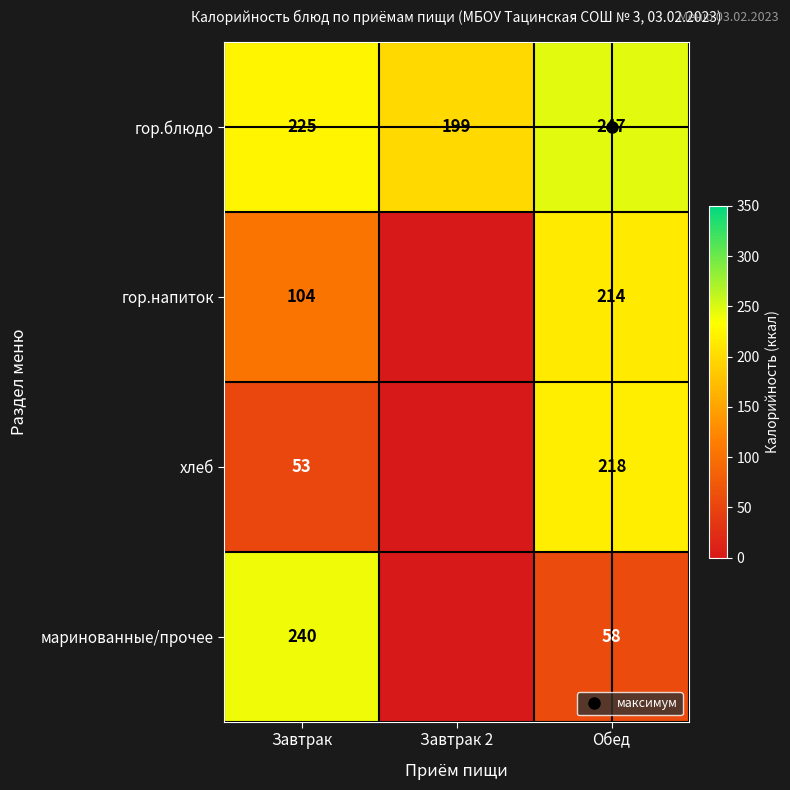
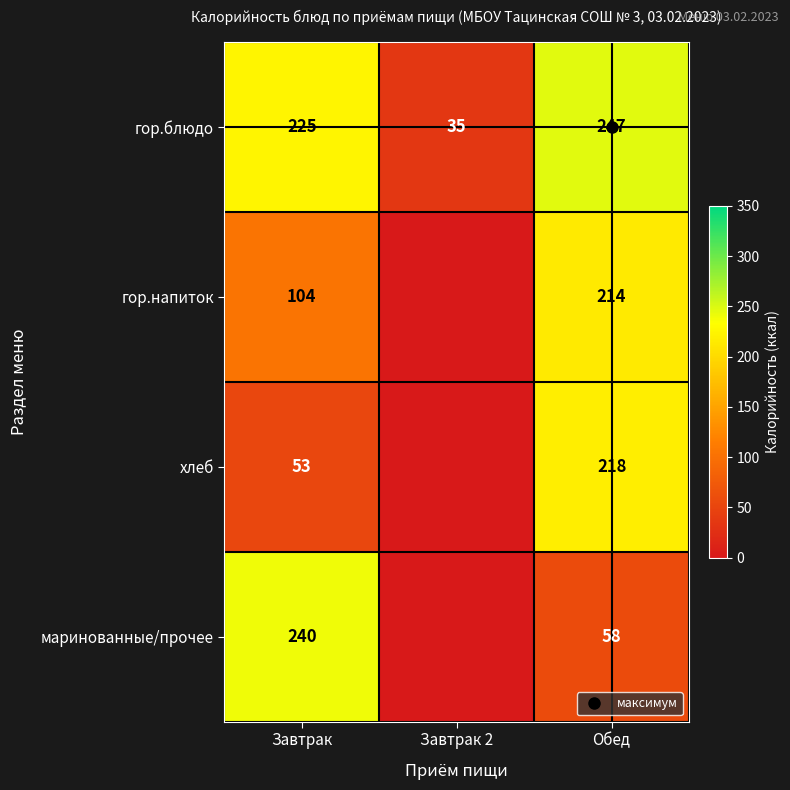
гор.блюдо, Завтрак 2: 199 -> 35
